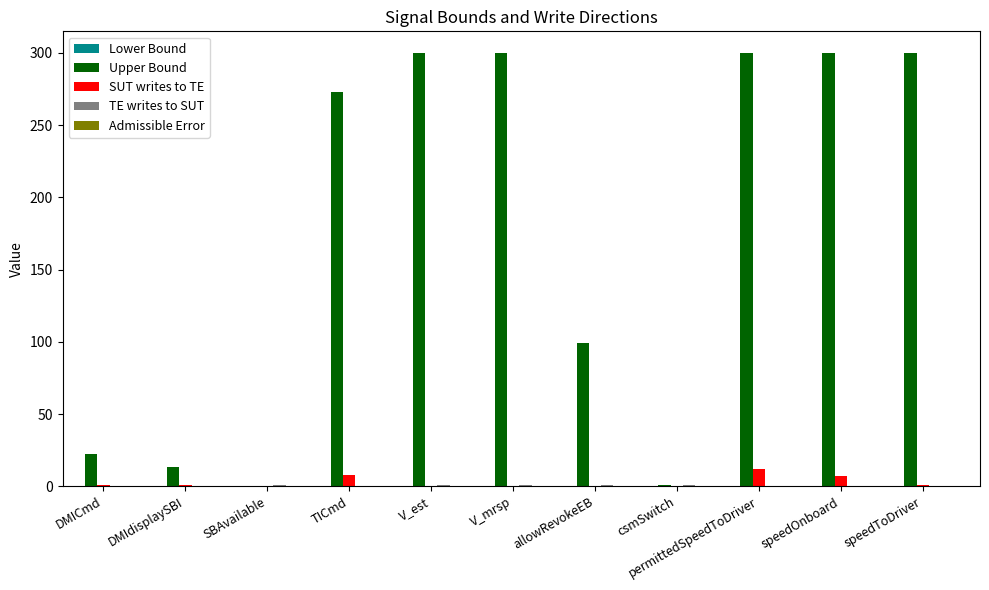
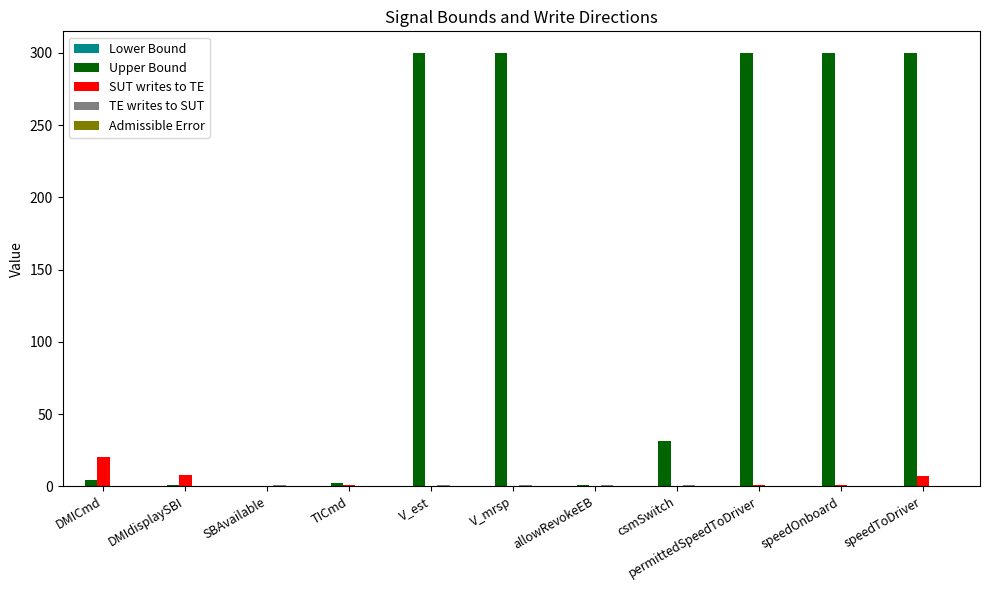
Upper Bound, DMICmd: 22 -> 4
SUT writes to TE, DMICmd: 1 -> 20
Upper Bound, DMIdisplaySBI: 13 -> 1
SUT writes to TE, DMIdisplaySBI: 1 -> 8
Upper Bound, TICmd: 273 -> 2
SUT writes to TE, TICmd: 8 -> 1
Upper Bound, allowRevokeEB: 99 -> 1
Upper Bound, csmSwitch: 1 -> 31
SUT writes to TE, permittedSpeedToDriver: 12 -> 1
SUT writes to TE, speedOnboard: 7 -> 1
SUT writes to TE, speedToDriver: 1 -> 7
